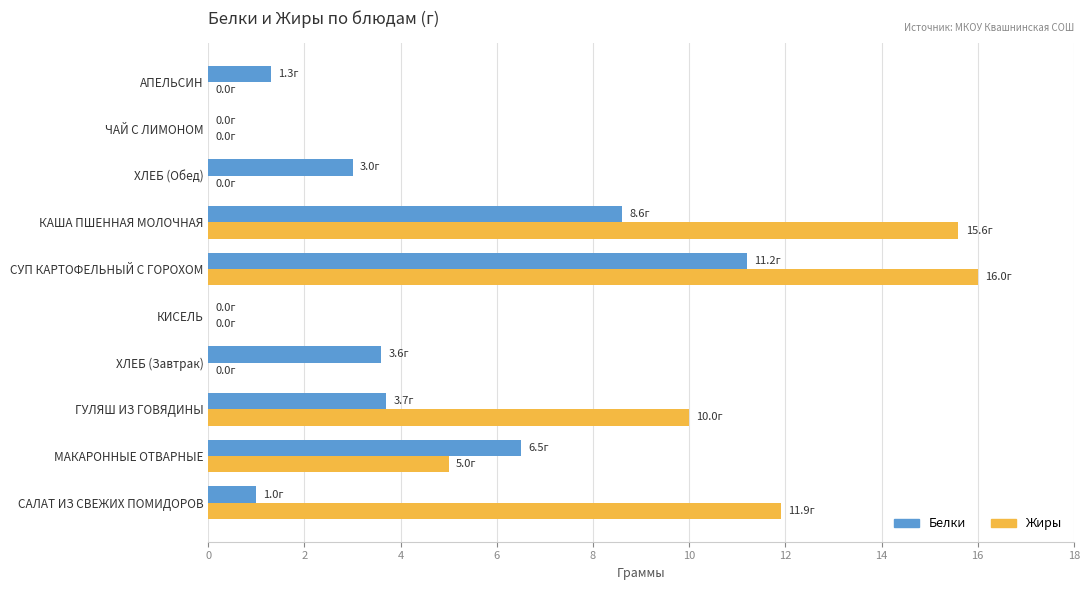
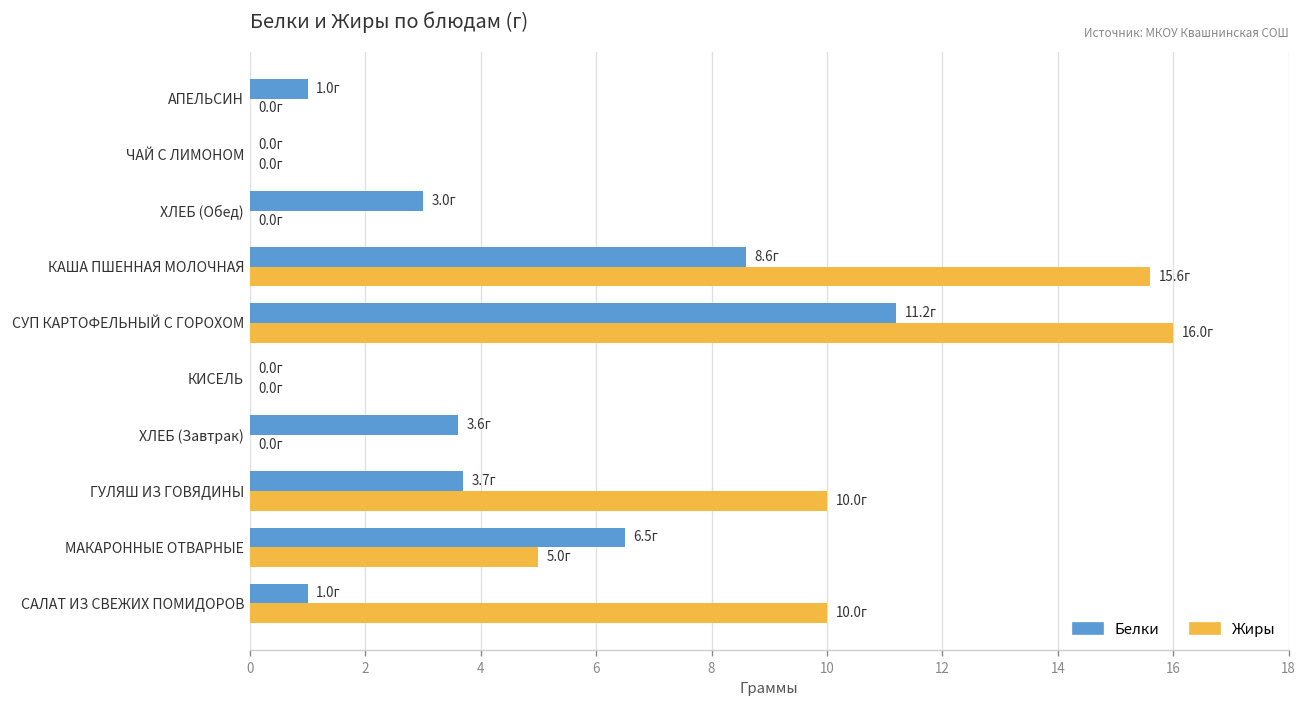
Белки, АПЕЛЬСИН: 1.3г -> 1.0г
Жиры, САЛАТ ИЗ СВЕЖИХ ПОМИДОРОВ: 11.9г -> 10.0г
